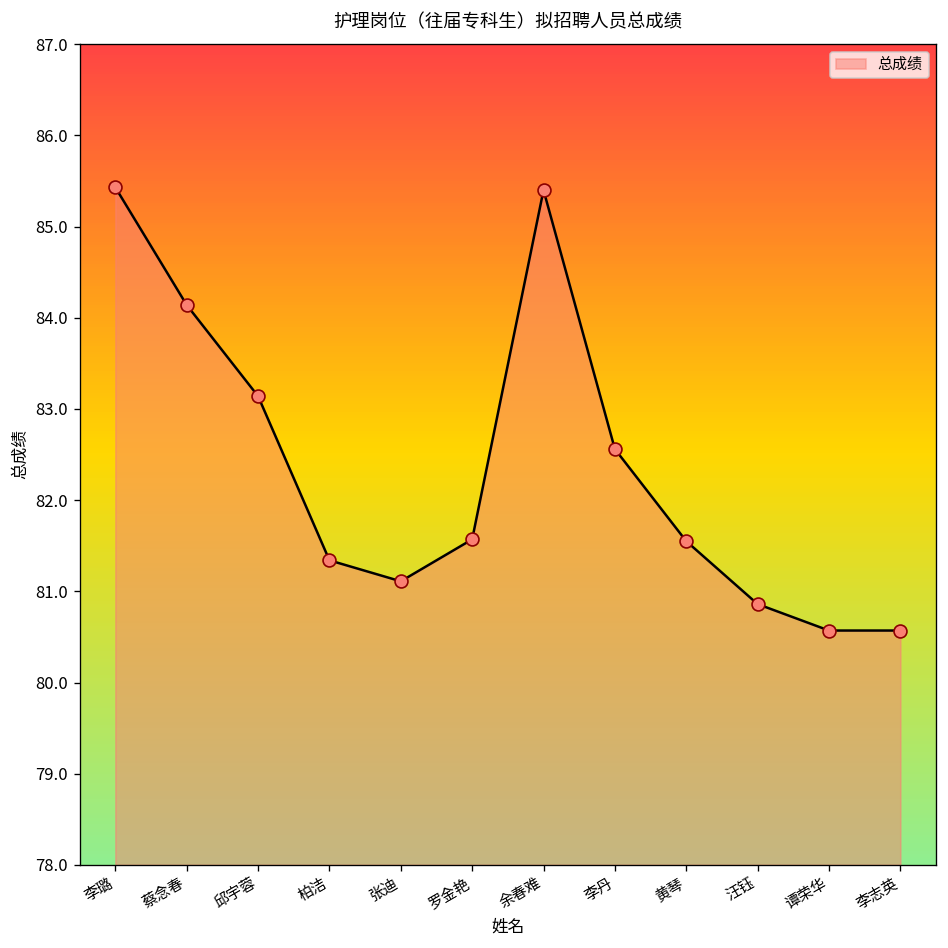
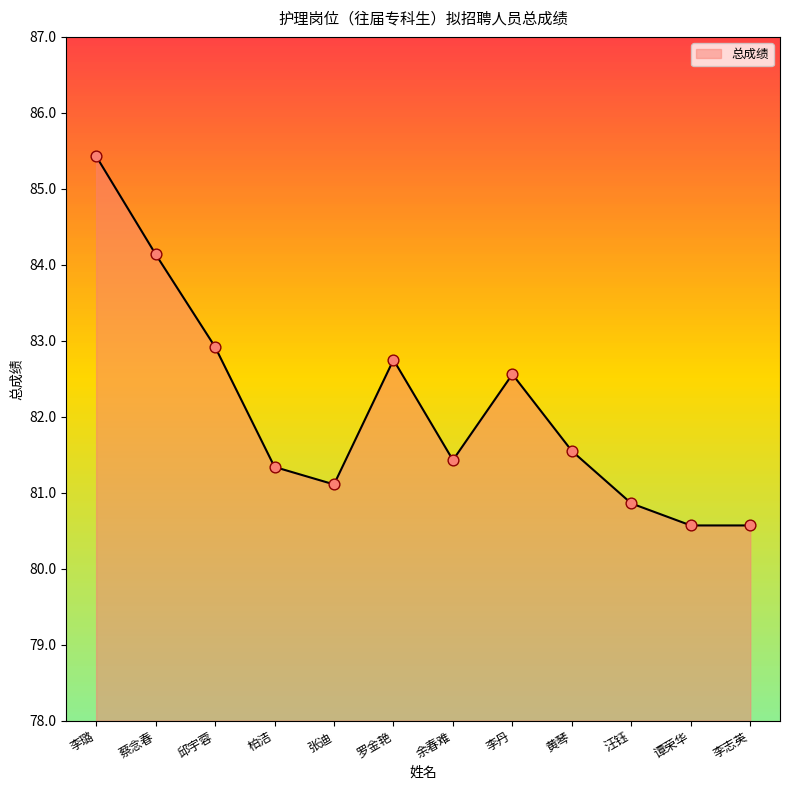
邱宇蓉: 83.1 -> 82.9
罗金艳: 81.6 -> 82.8
余春难: 85.4 -> 81.4
